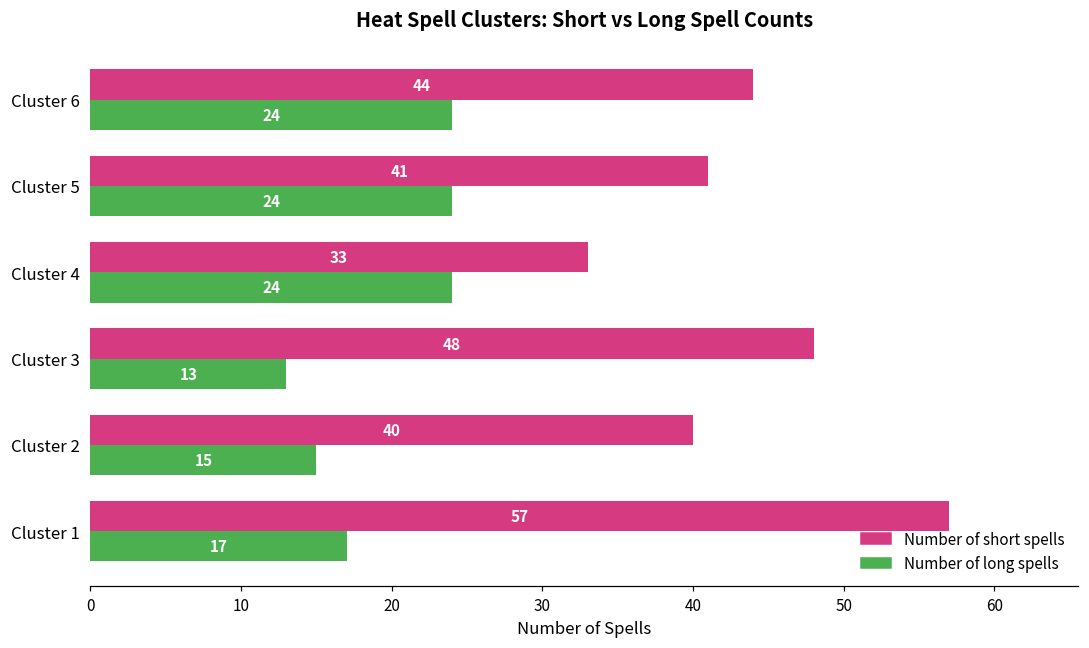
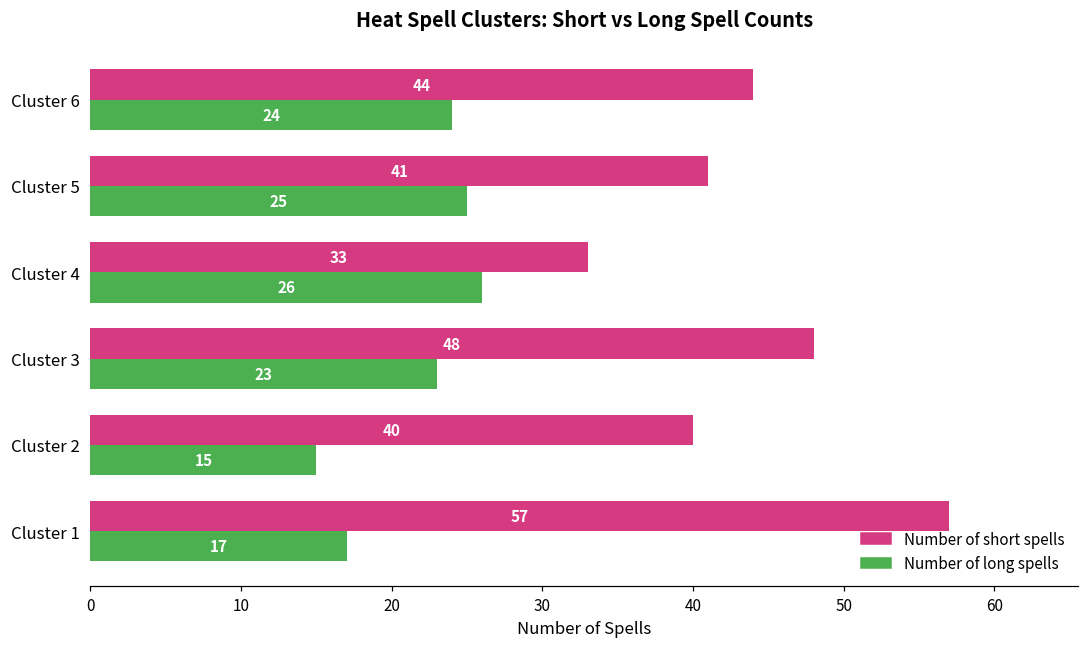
Number of long spells, Cluster 5: 24 -> 25
Number of long spells, Cluster 4: 24 -> 26
Number of long spells, Cluster 3: 13 -> 23
